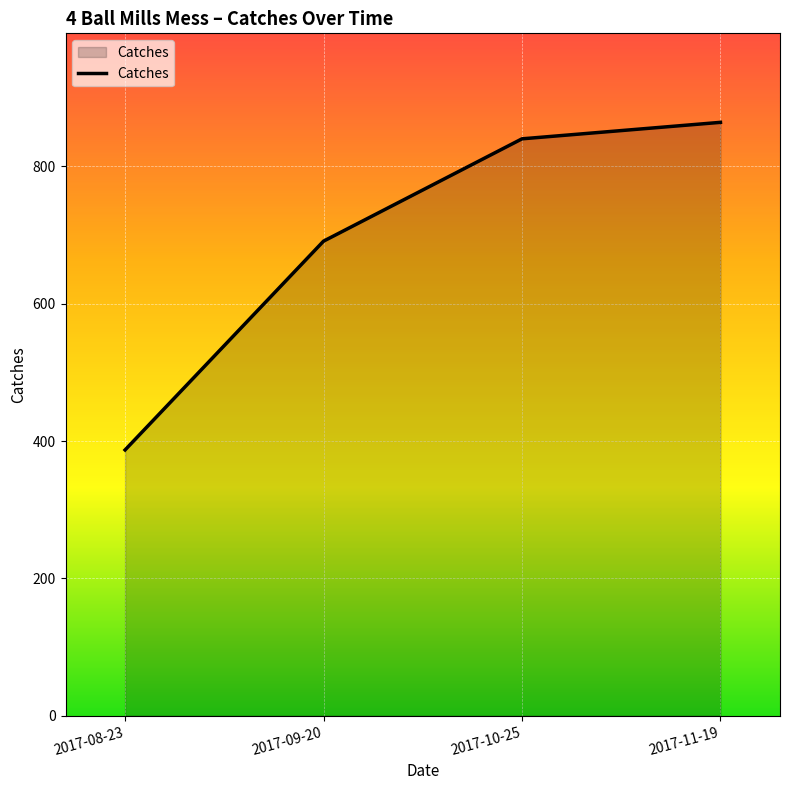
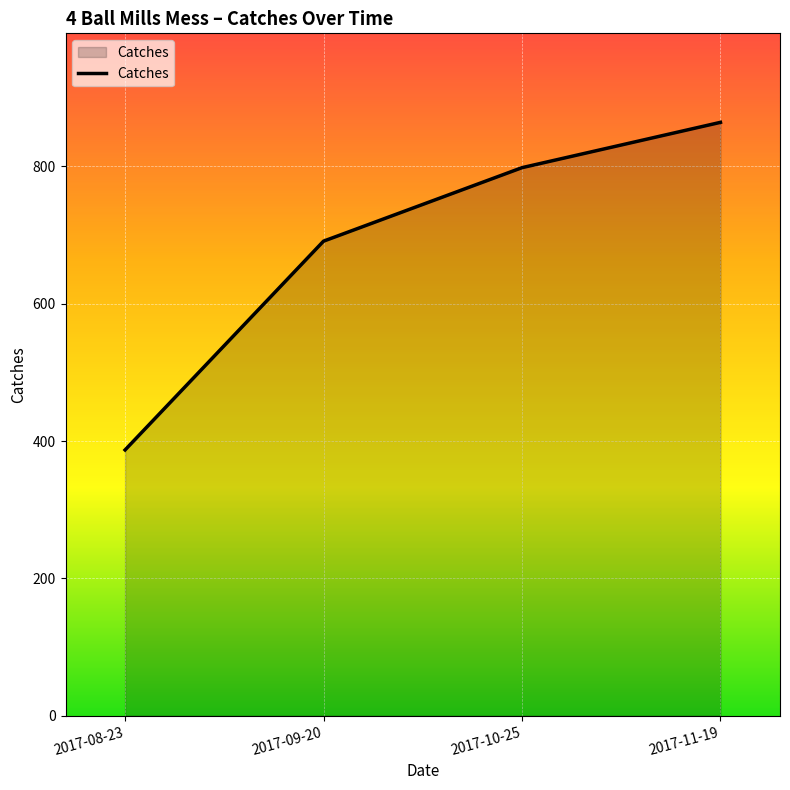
2017-10-25: 840 -> 800
